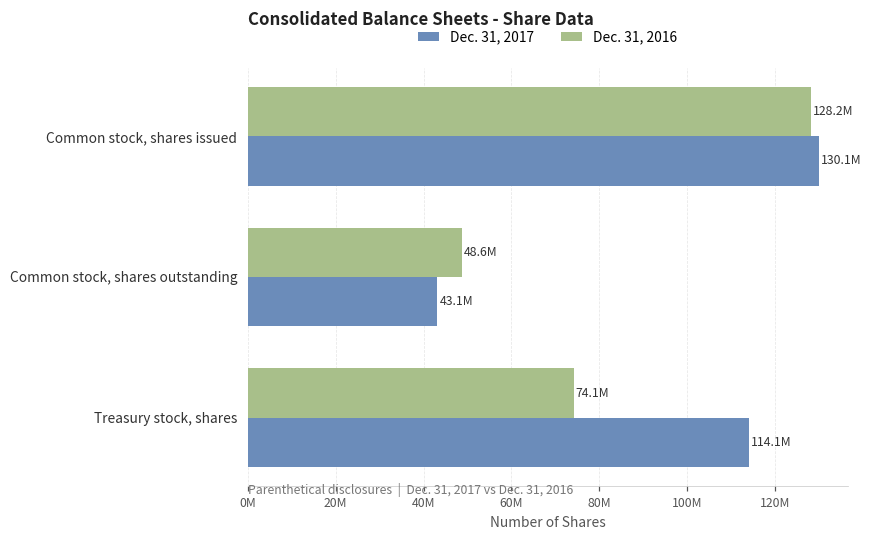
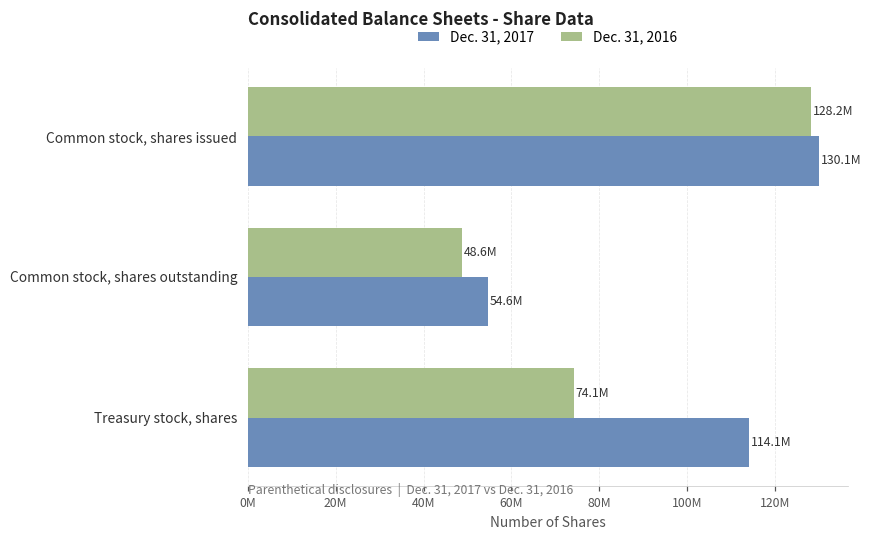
Dec. 31, 2017, Common stock, shares outstanding: 43.1M -> 54.6M
